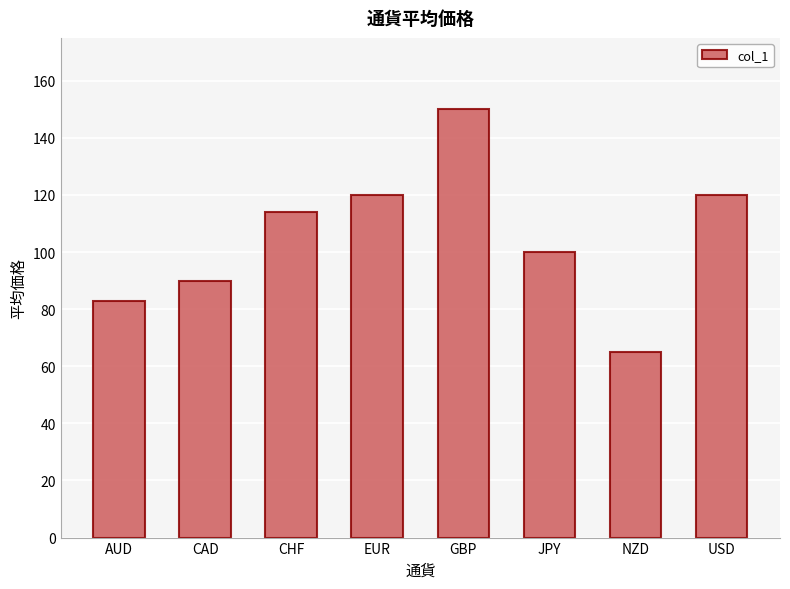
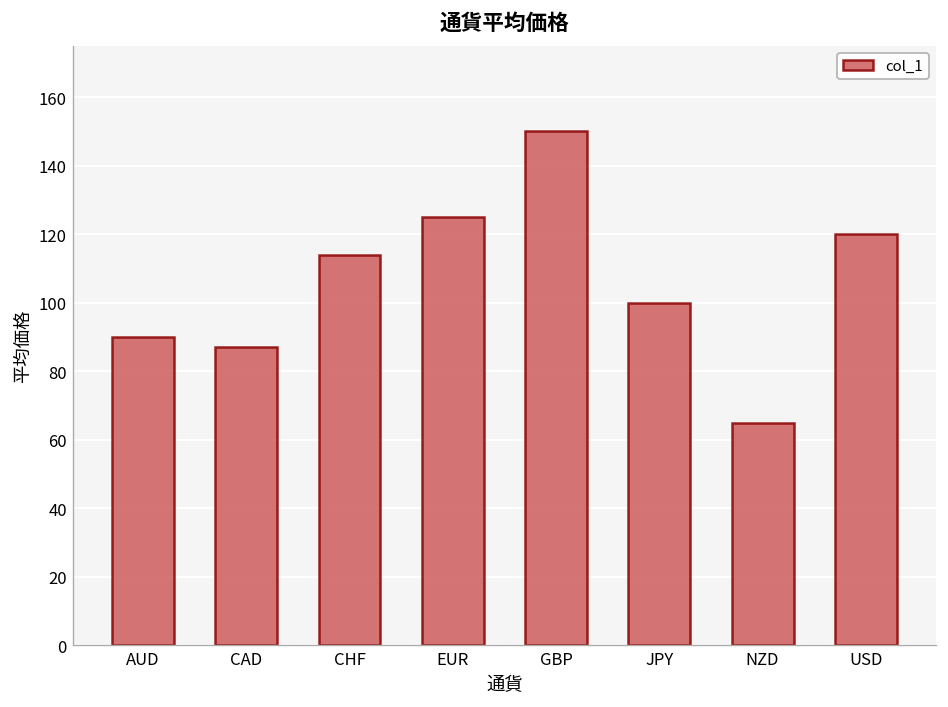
AUD: 83 -> 90
CAD: 90 -> 87
EUR: 120 -> 125
